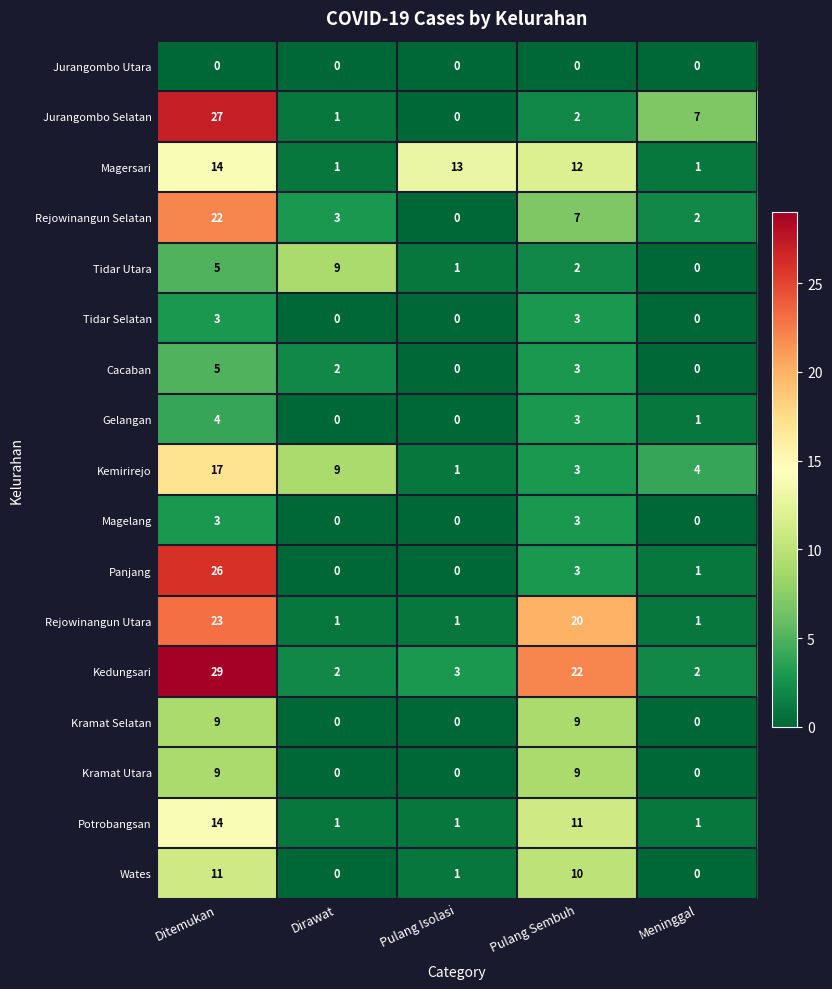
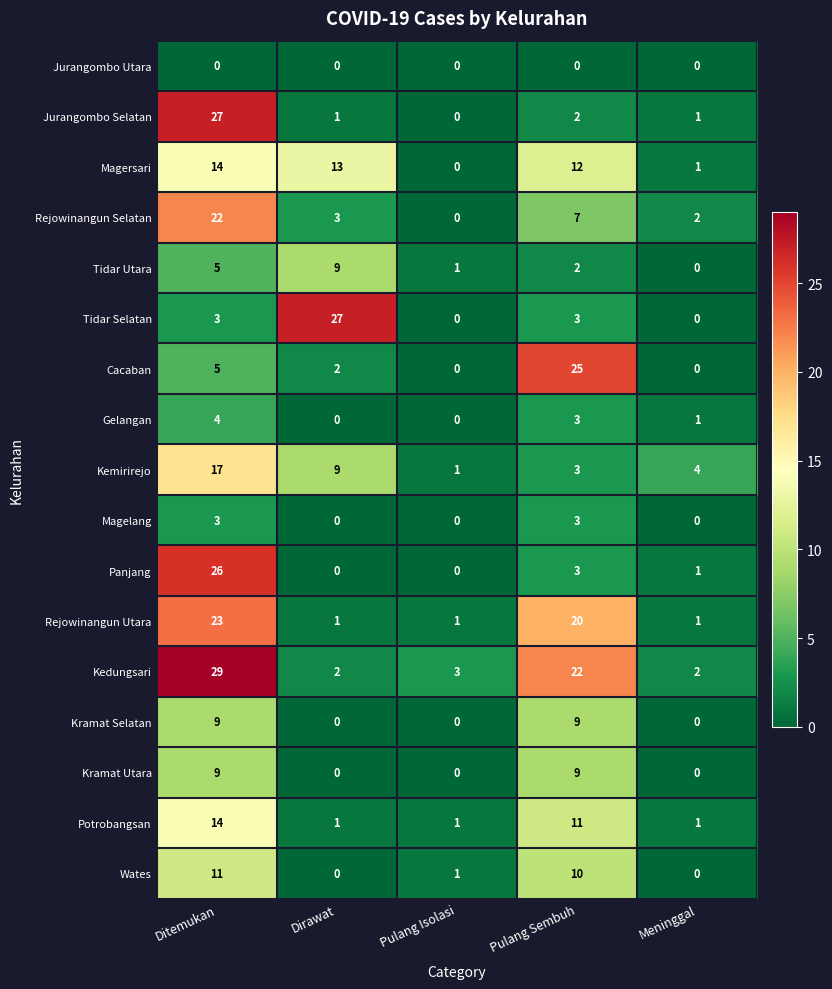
Jurangombo Selatan, Meninggal: 7 -> 1
Magersari, Dirawat: 1 -> 13
Magersari, Pulang Isolasi: 13 -> 0
Tidar Selatan, Dirawat: 0 -> 27
Cacaban, Pulang Sembuh: 3 -> 25
